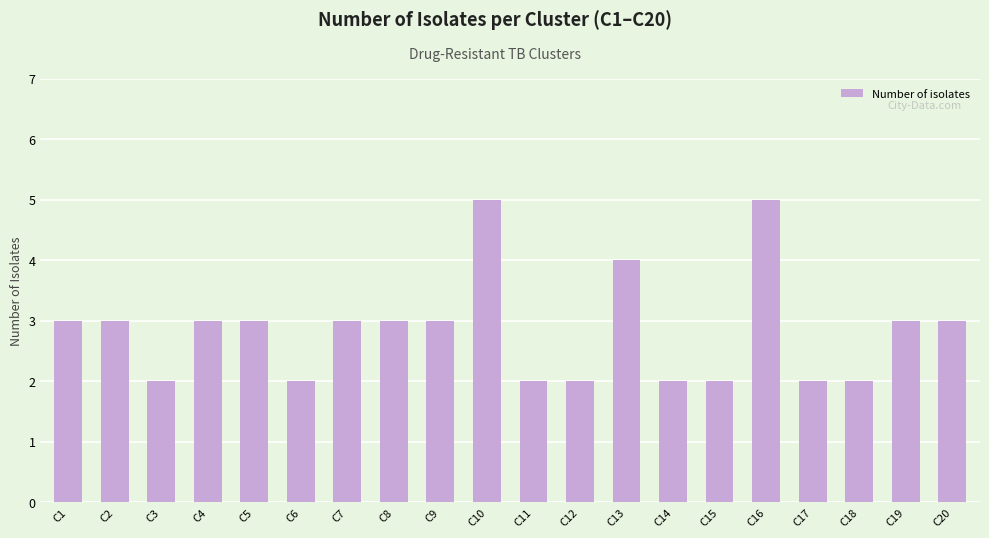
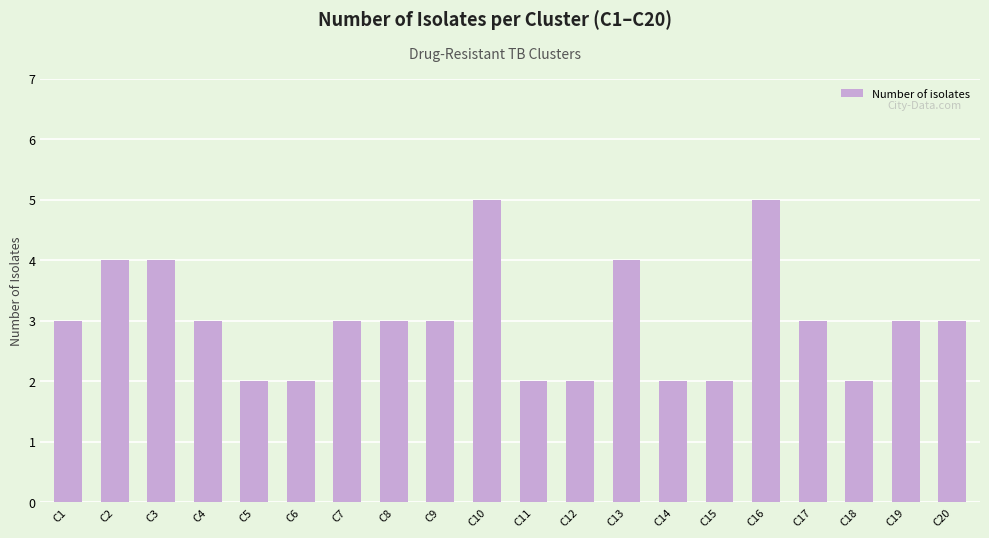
C2: 3 -> 4
C3: 2 -> 4
C5: 3 -> 2
C17: 2 -> 3
